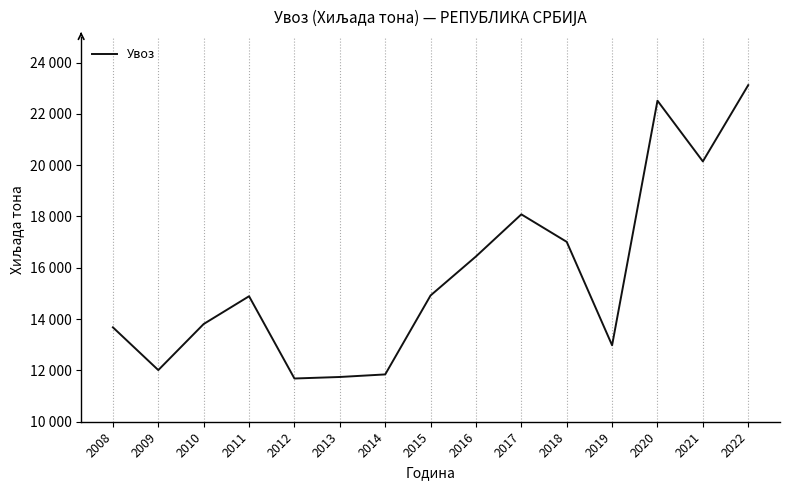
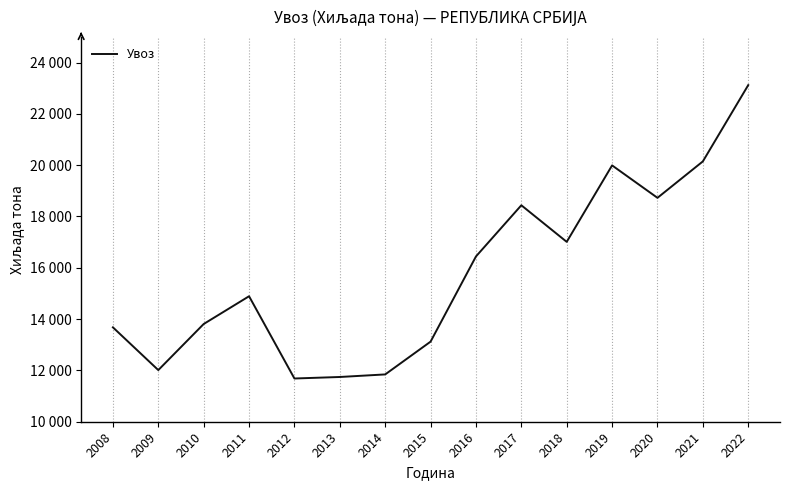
2015: 14900 -> 13100
2017: 18100 -> 18400
2019: 13000 -> 20000
2020: 22500 -> 18700
